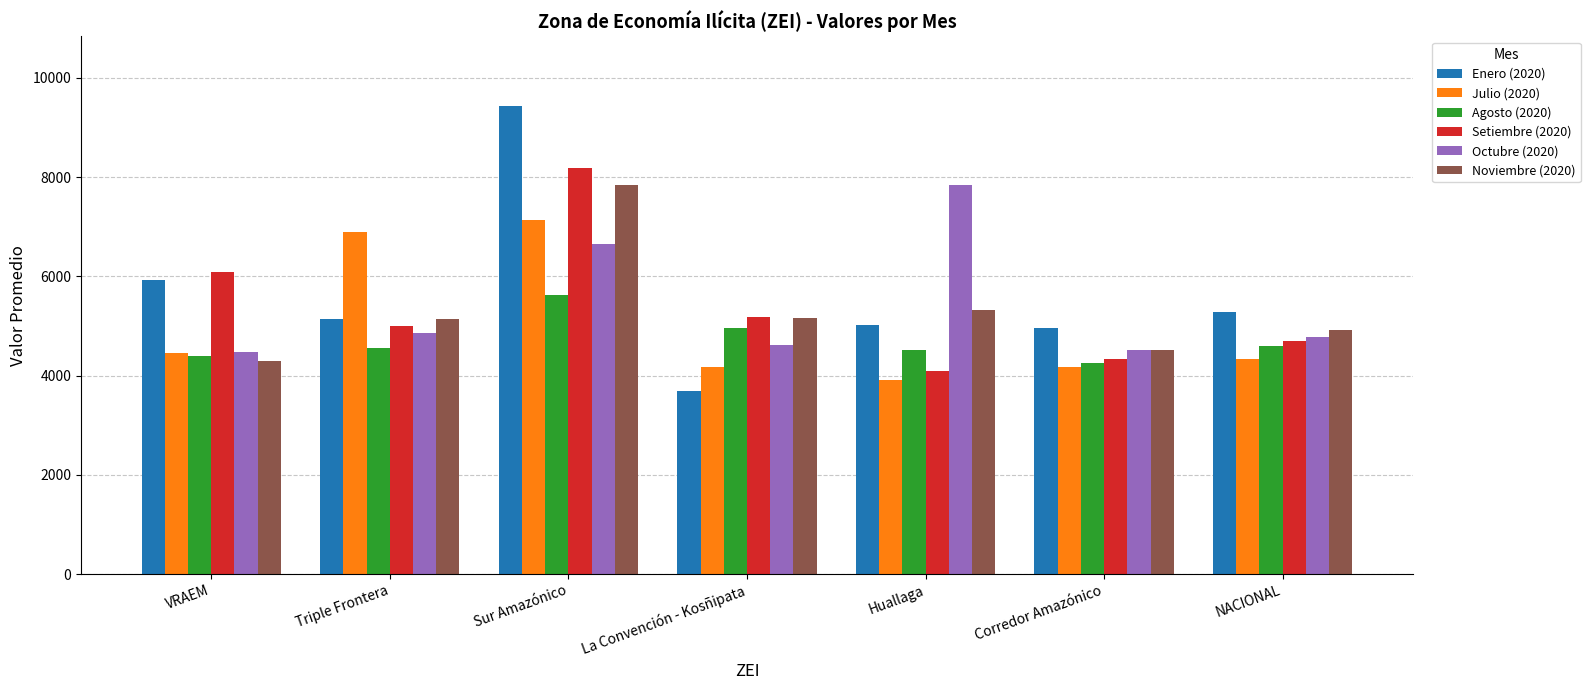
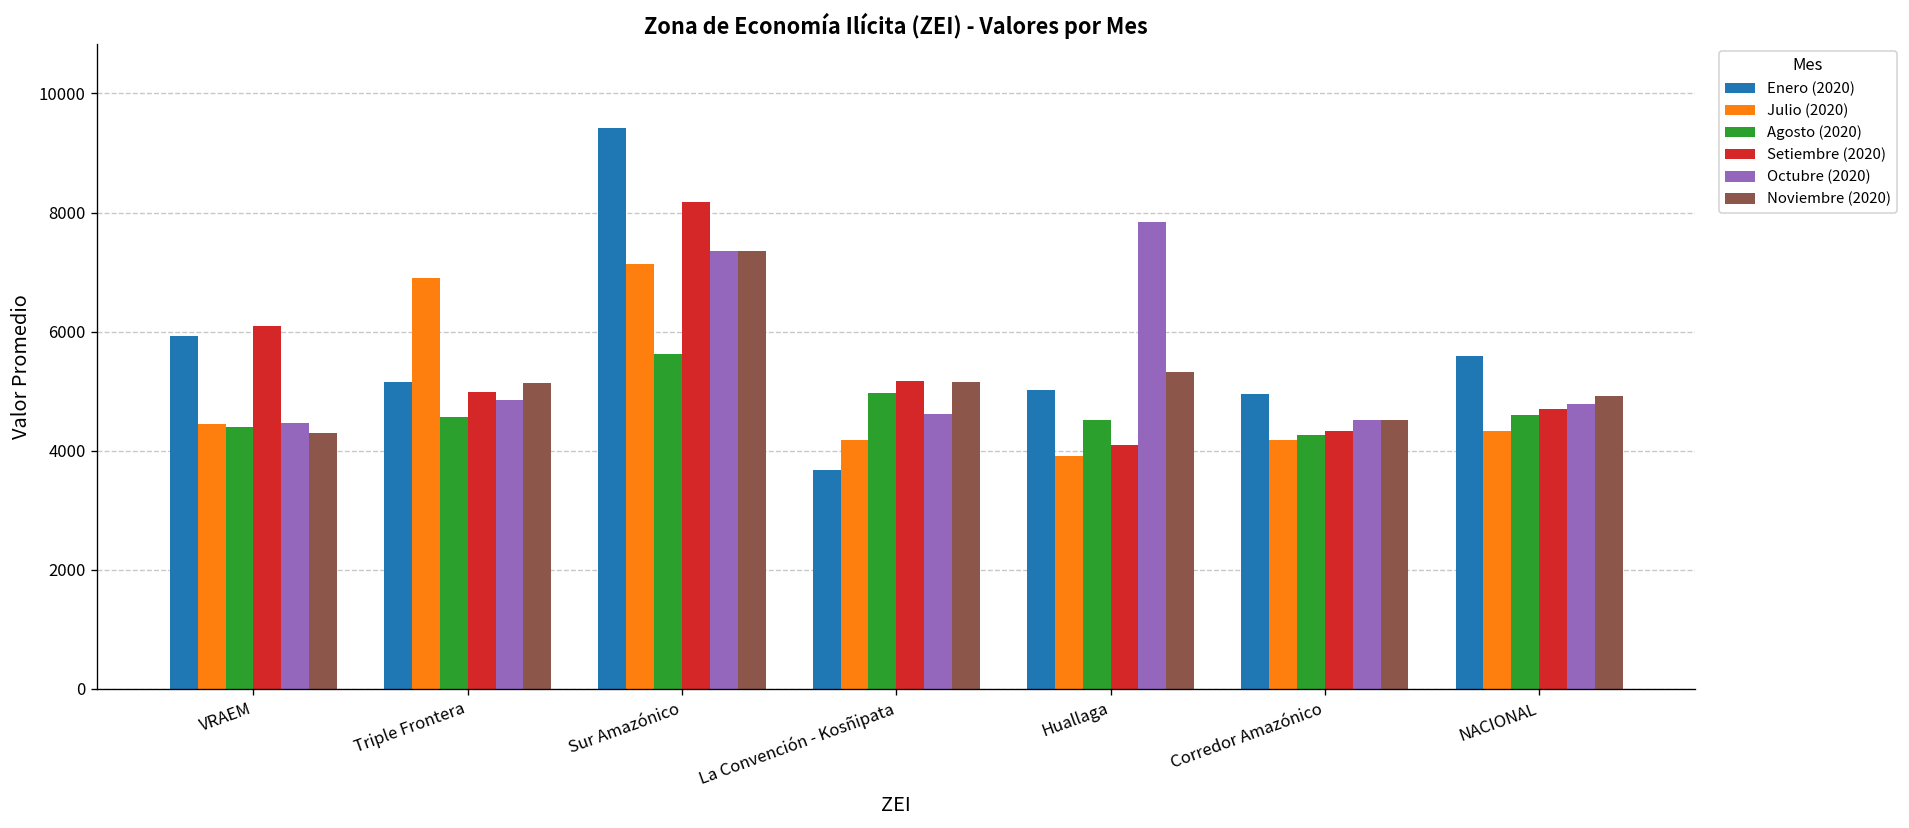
Octubre (2020), Sur Amazónico: 6700 -> 7400
Noviembre (2020), Sur Amazónico: 7800 -> 7400
Enero (2020), NACIONAL: 5300 -> 5600
